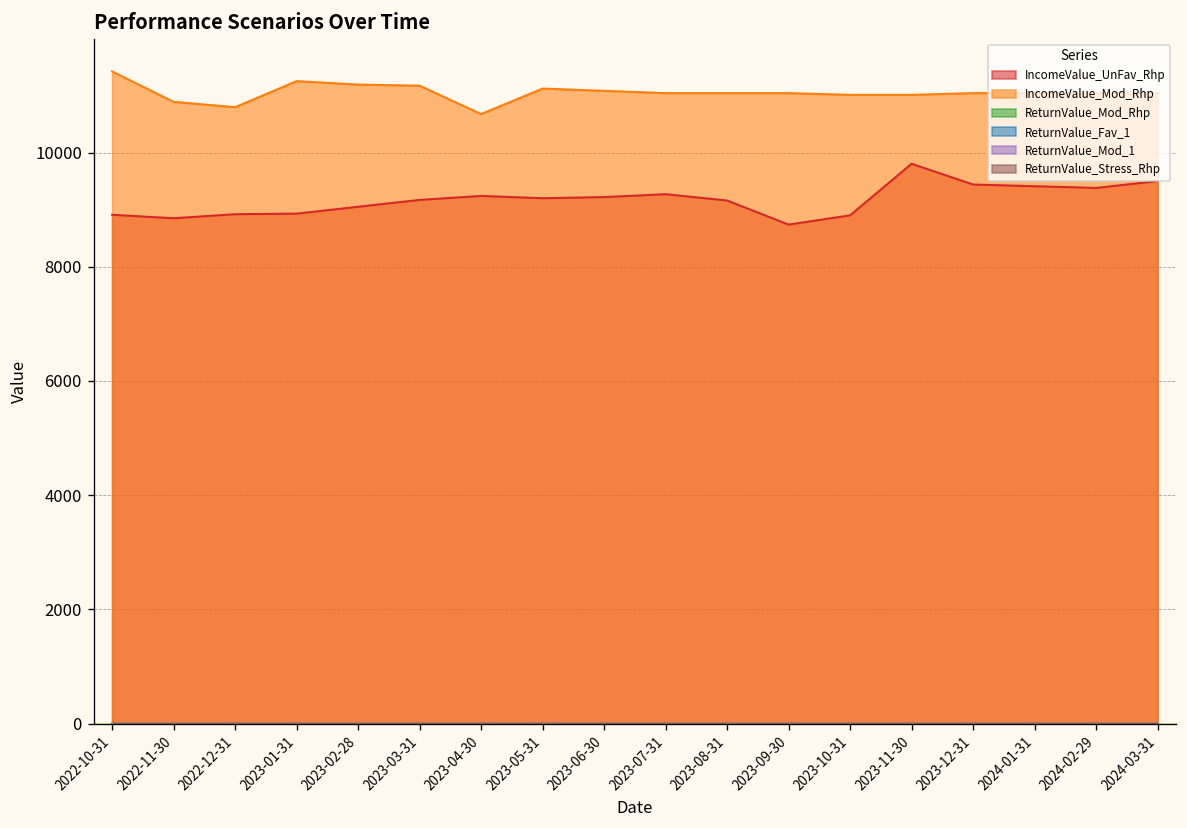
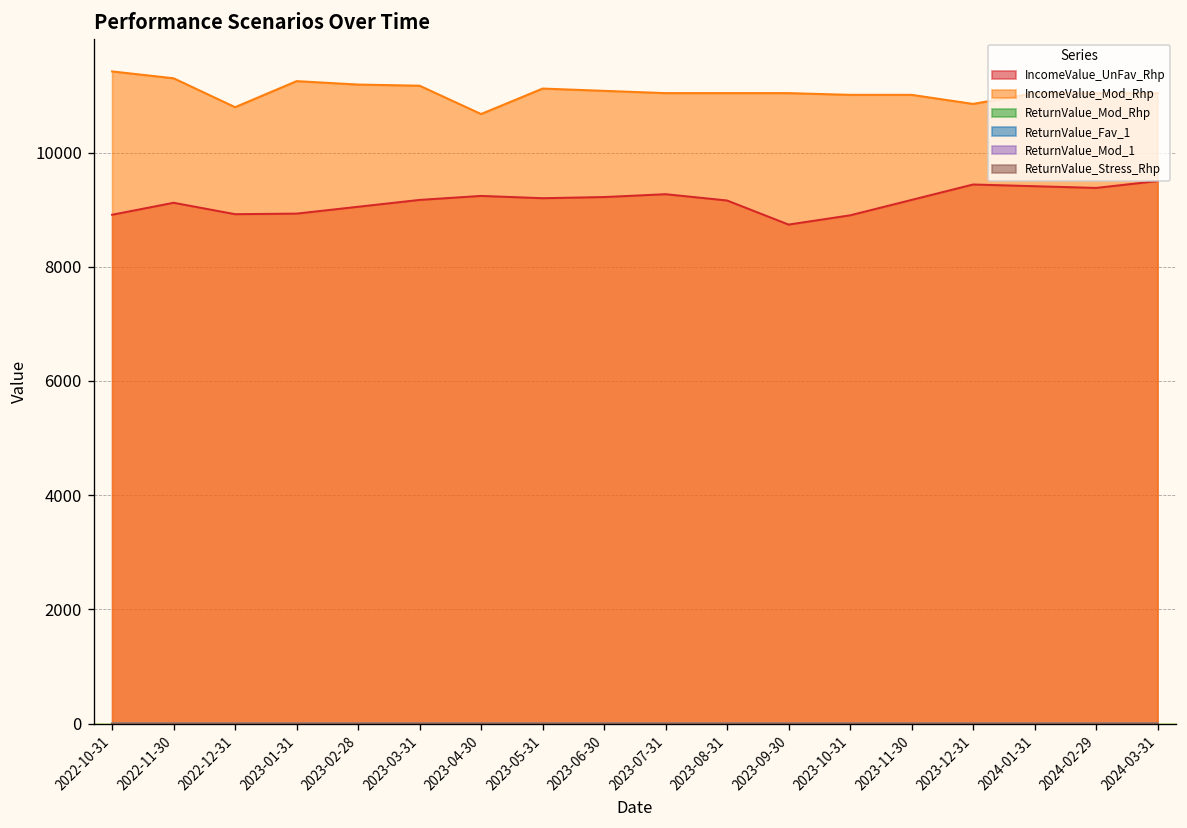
IncomeValue_UnFav_Rhp, 2022-11-30: 8800 -> 9100
IncomeValue_Mod_Rhp, 2022-11-30: 10900 -> 11300
IncomeValue_UnFav_Rhp, 2023-11-30: 9800 -> 9200
IncomeValue_Mod_Rhp, 2023-12-31: 11000 -> 10900
